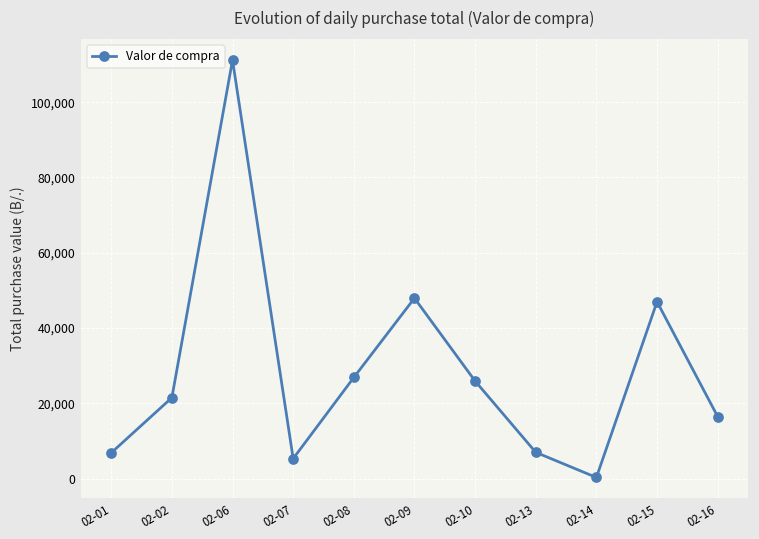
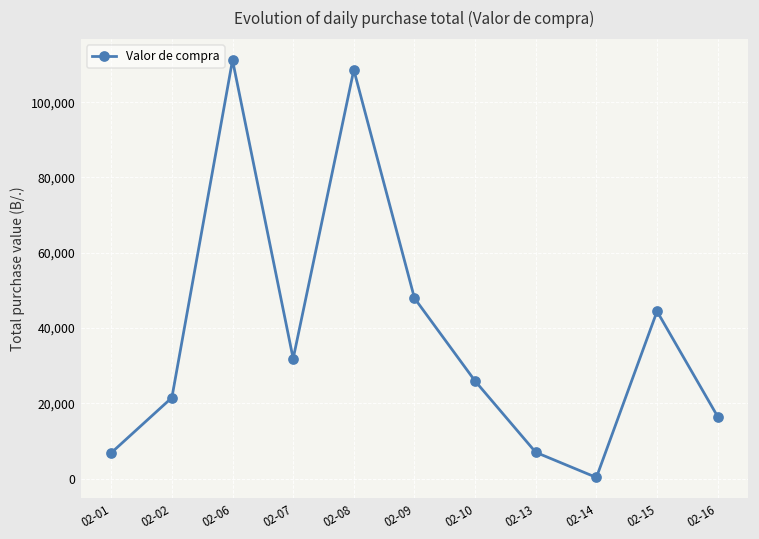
02-07: 5,000 -> 32,000
02-08: 27,000 -> 109,000
02-15: 47,000 -> 44,000
